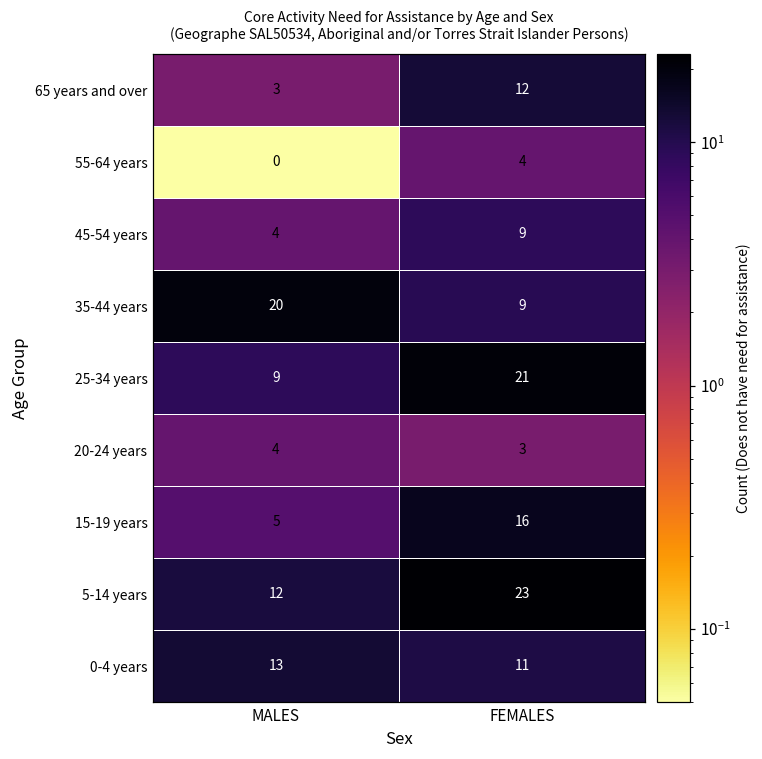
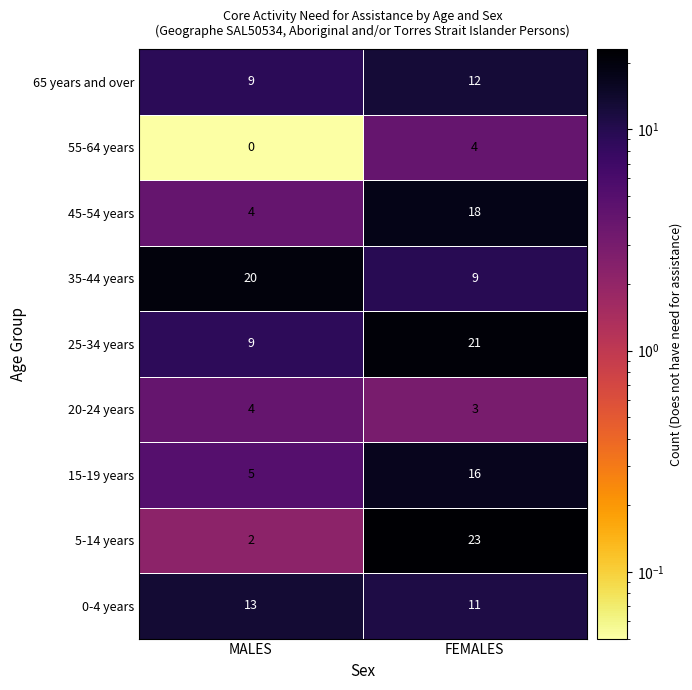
65 years and over, MALES: 3 -> 9
45-54 years, FEMALES: 9 -> 18
5-14 years, MALES: 12 -> 2
